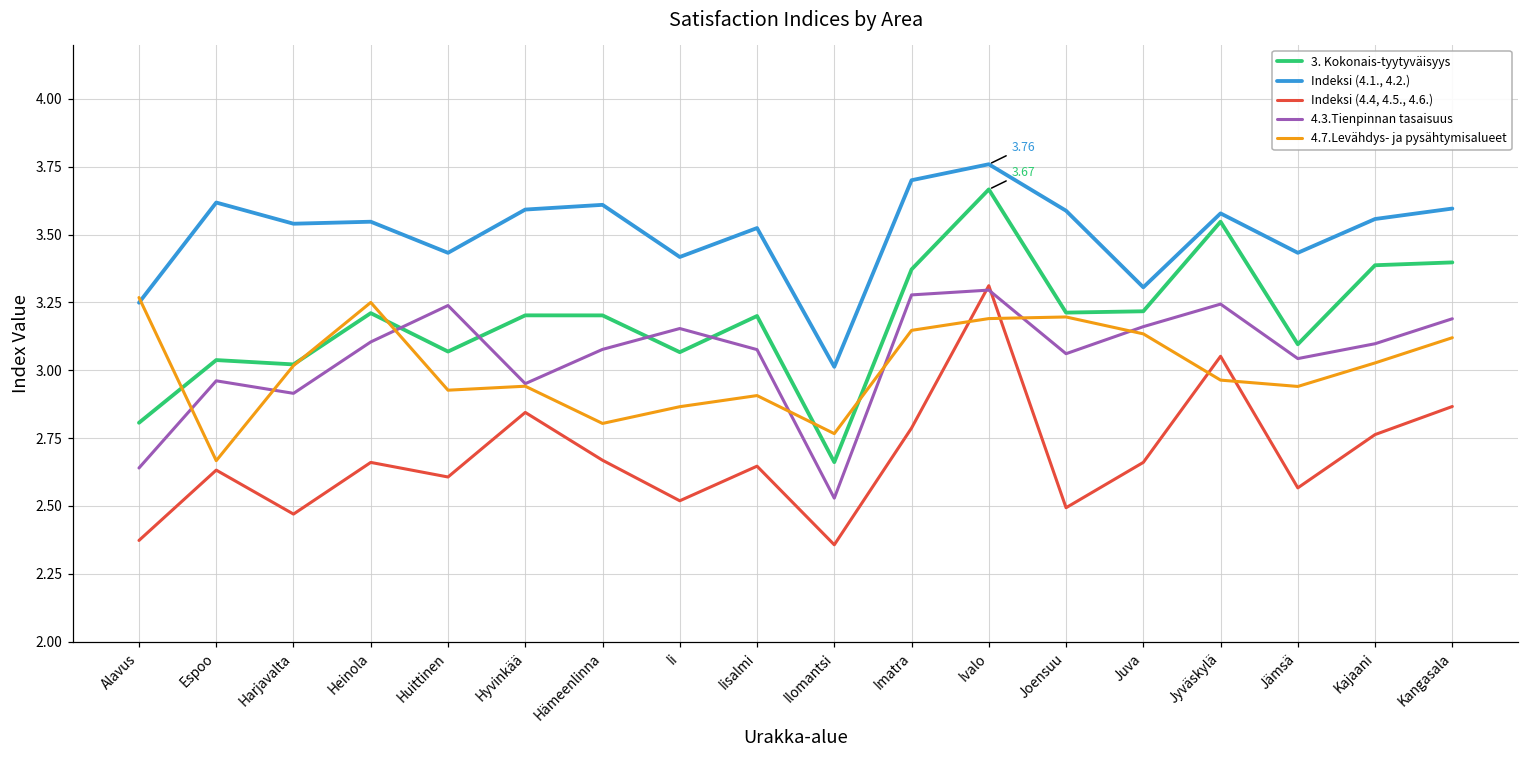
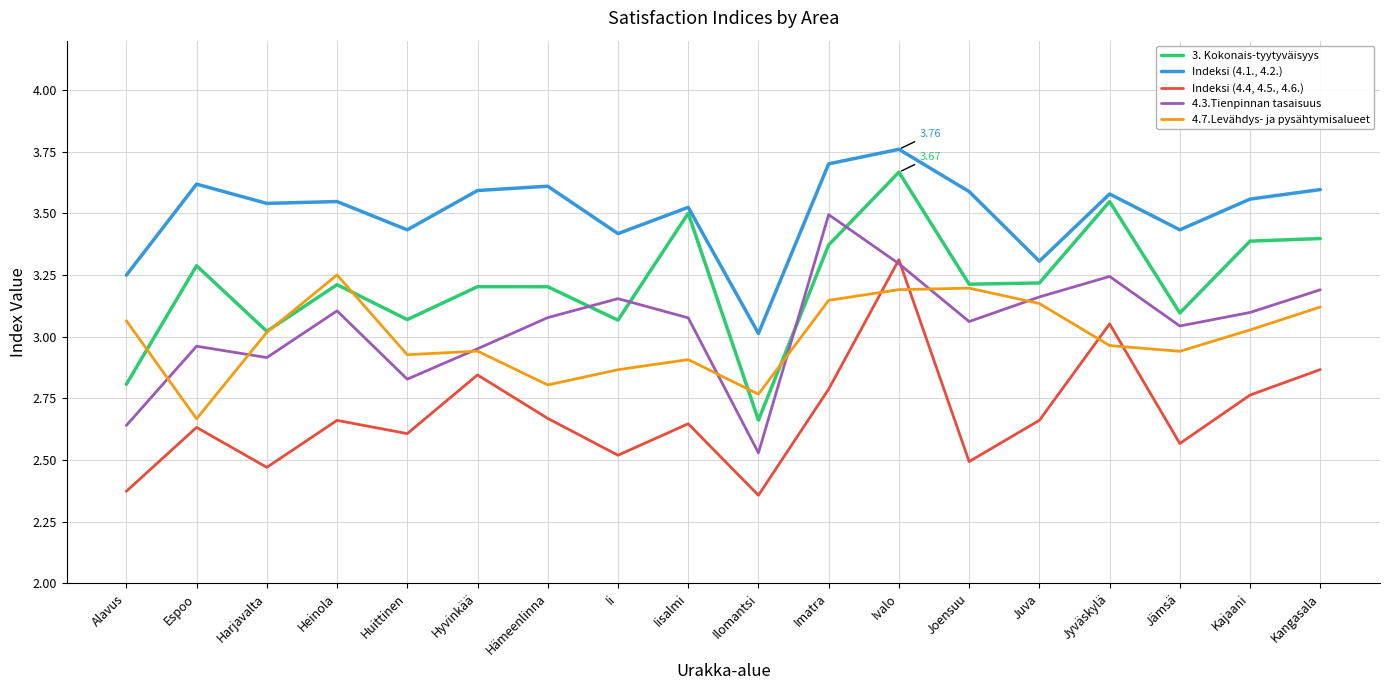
4.7.Levähdys- ja pysähtymisalueet, Alavus: 3.27 -> 3.06
3. Kokonais-tyytyväisyys, Espoo: 3.04 -> 3.29
4.3.Tienpinnan tasaisuus, Huittinen: 3.24 -> 2.83
3. Kokonais-tyytyväisyys, Iisalmi: 3.2 -> 3.5
4.3.Tienpinnan tasaisuus, Imatra: 3.28 -> 3.49
